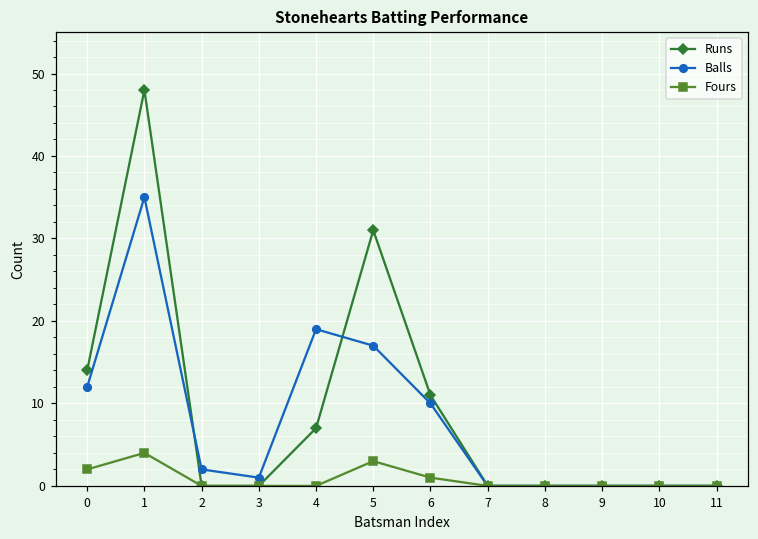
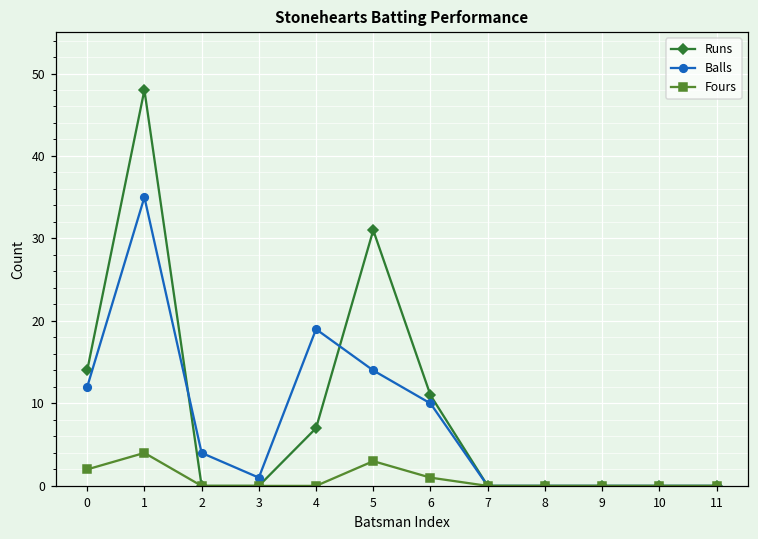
Balls, 2: 2 -> 4
Balls, 5: 17 -> 14
